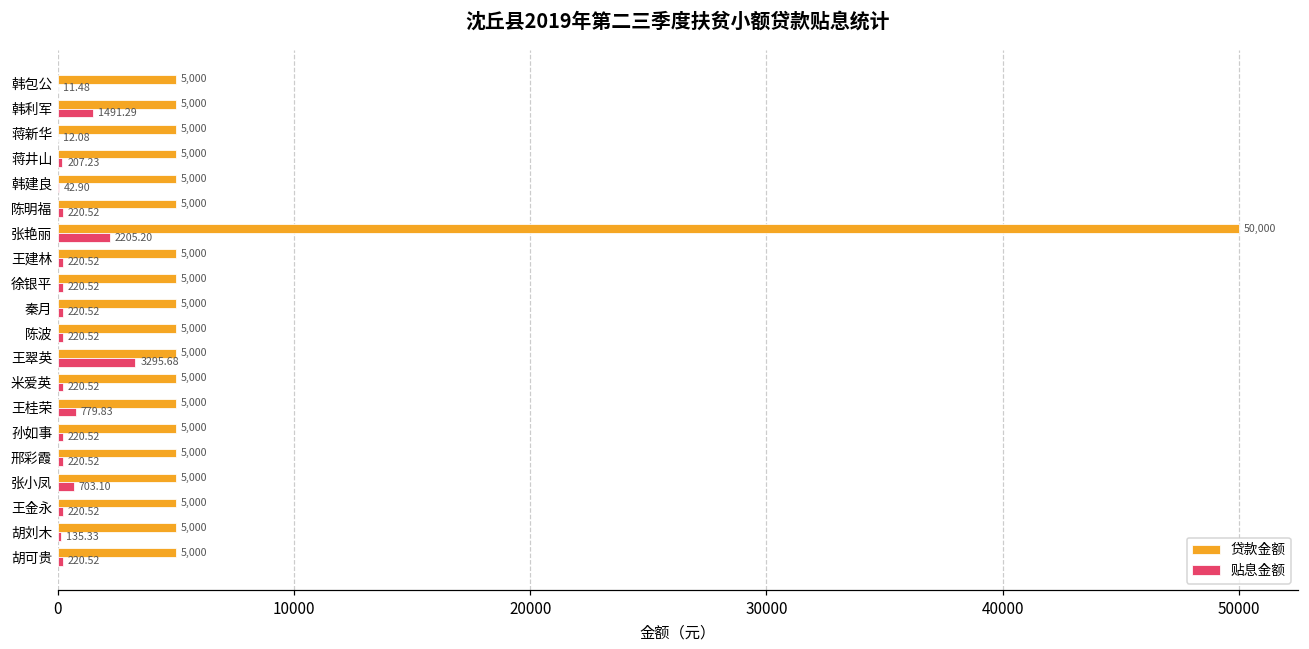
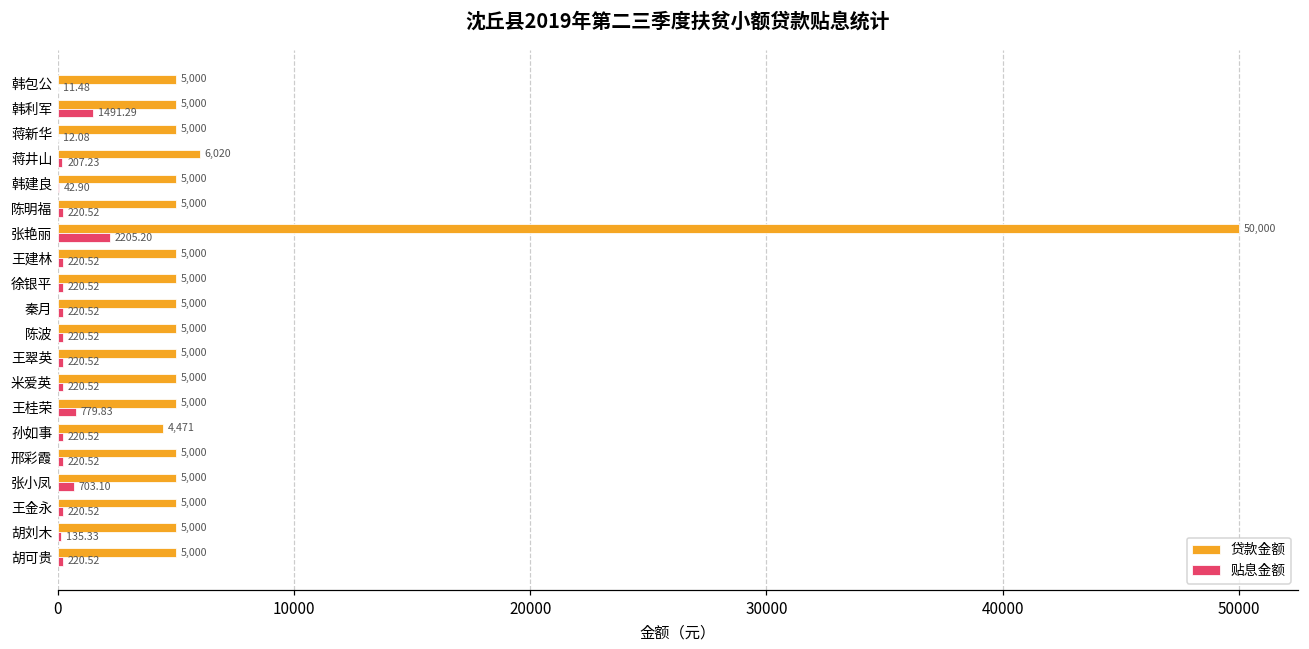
贷款金额, 蒋井山: 5,000 -> 6,020
贴息金额, 王翠英: 3295.68 -> 220.52
贷款金额, 孙如事: 5,000 -> 4,471
